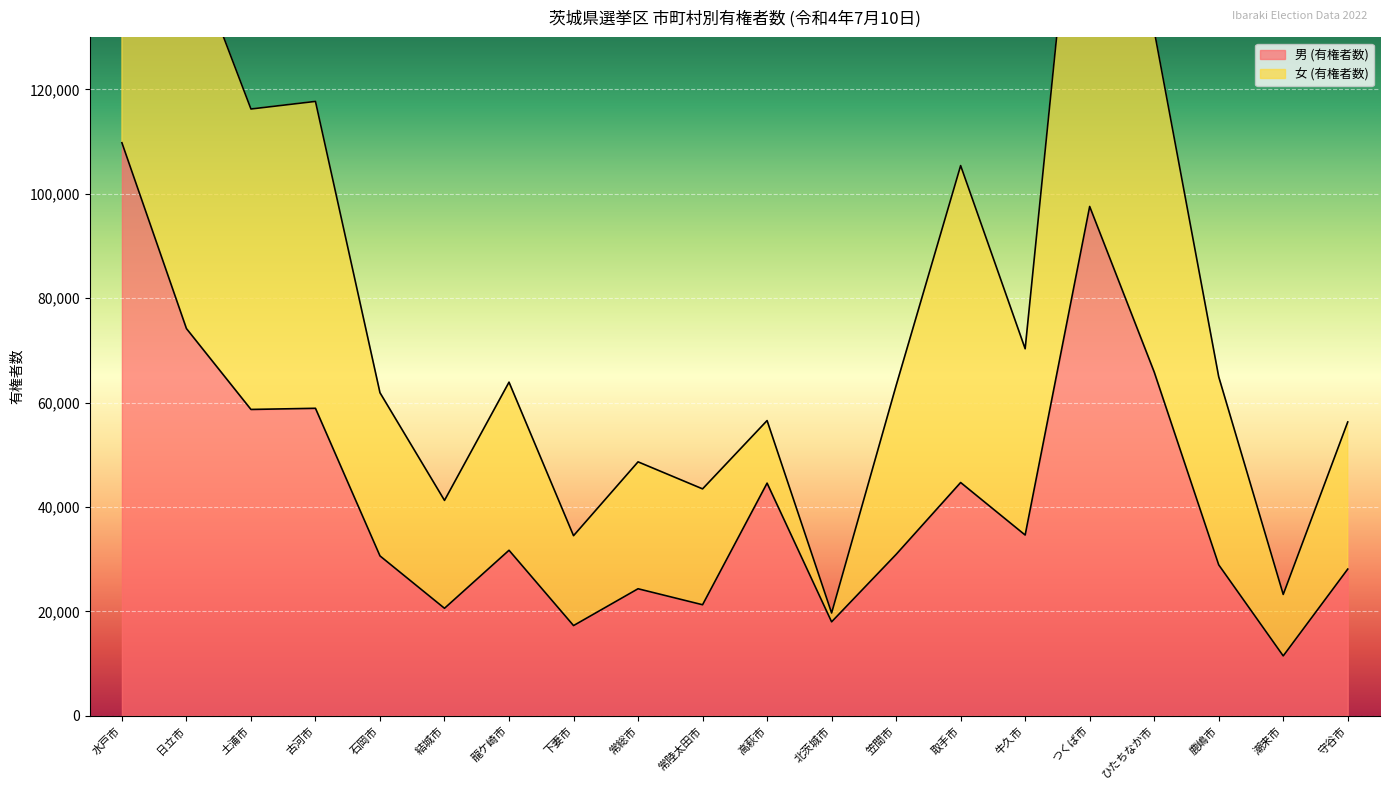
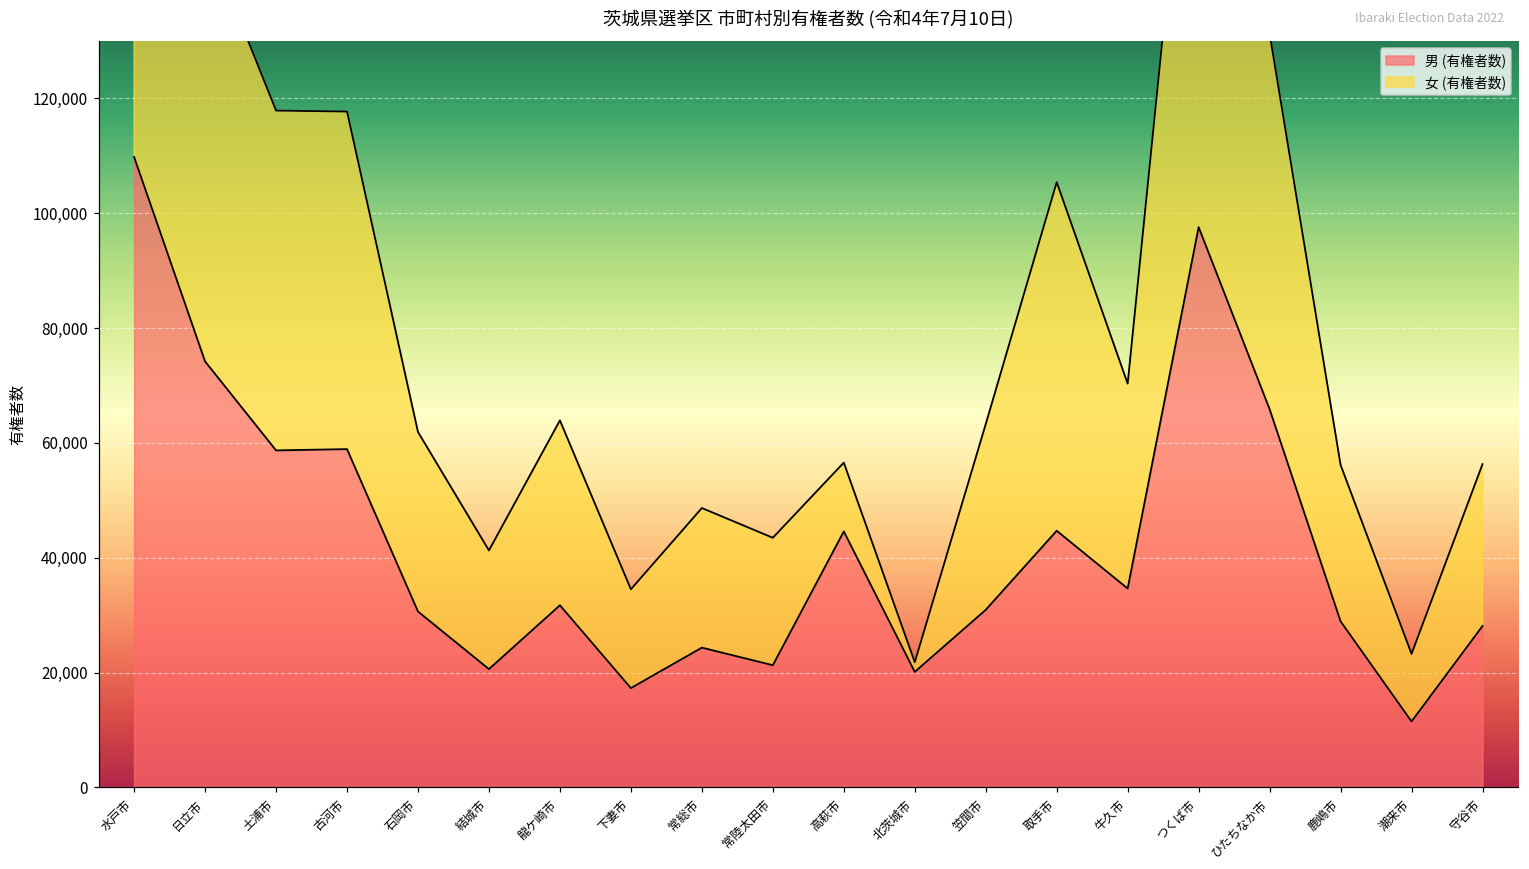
女 (有権者数), 土浦市: 58,000 -> 59,000
男 (有権者数), 北茨城市: 18,000 -> 20,000
女 (有権者数), 鹿嶋市: 36,000 -> 27,000
